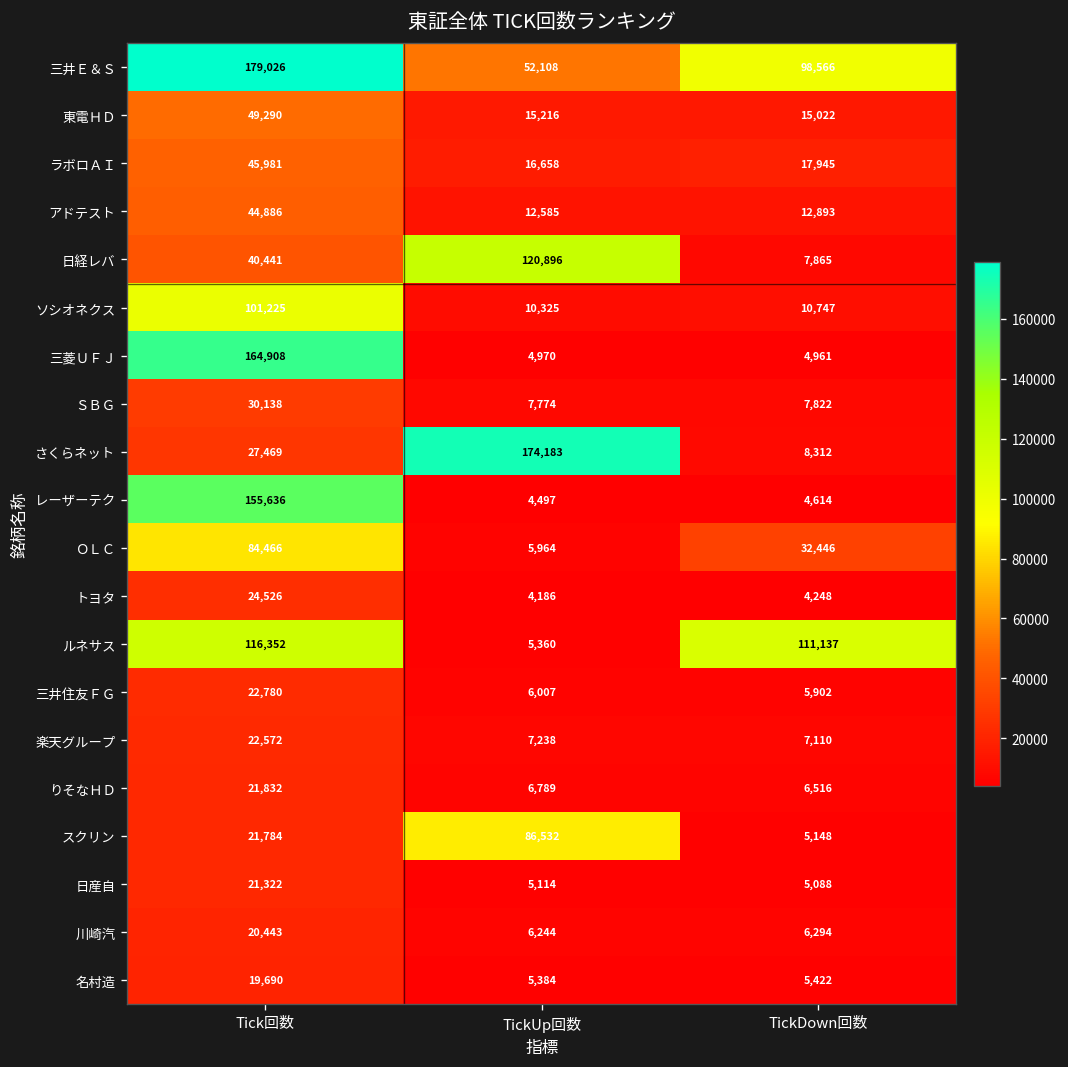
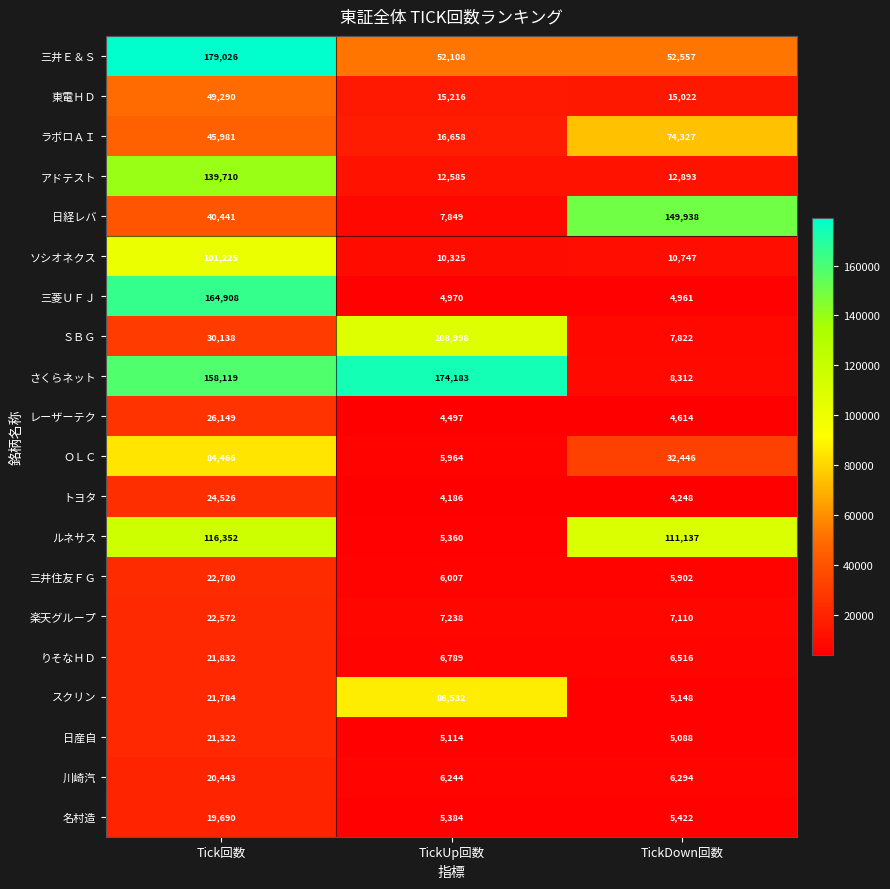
三井Ｅ＆Ｓ, TickDown回数: 98,566 -> 52,557
ラボロＡＩ, TickDown回数: 17,945 -> 74,327
アドテスト, Tick回数: 44,886 -> 139,710
日経レバ, TickUp回数: 120,896 -> 7,849
日経レバ, TickDown回数: 7,865 -> 149,938
ＳＢＧ, TickUp回数: 7,774 -> 108,998
さくらネット, Tick回数: 27,469 -> 158,119
レーザーテク, Tick回数: 155,636 -> 26,149
